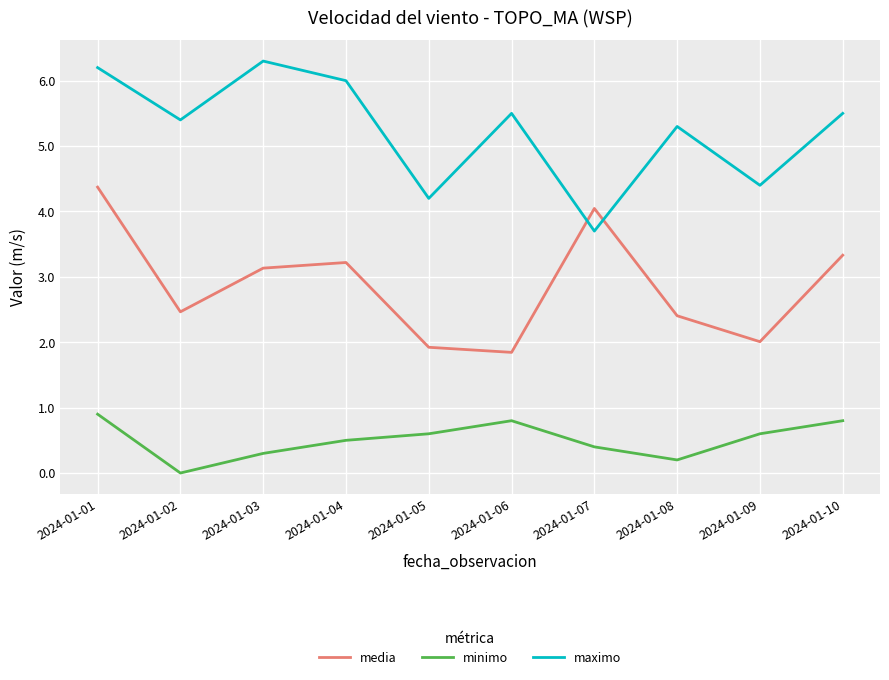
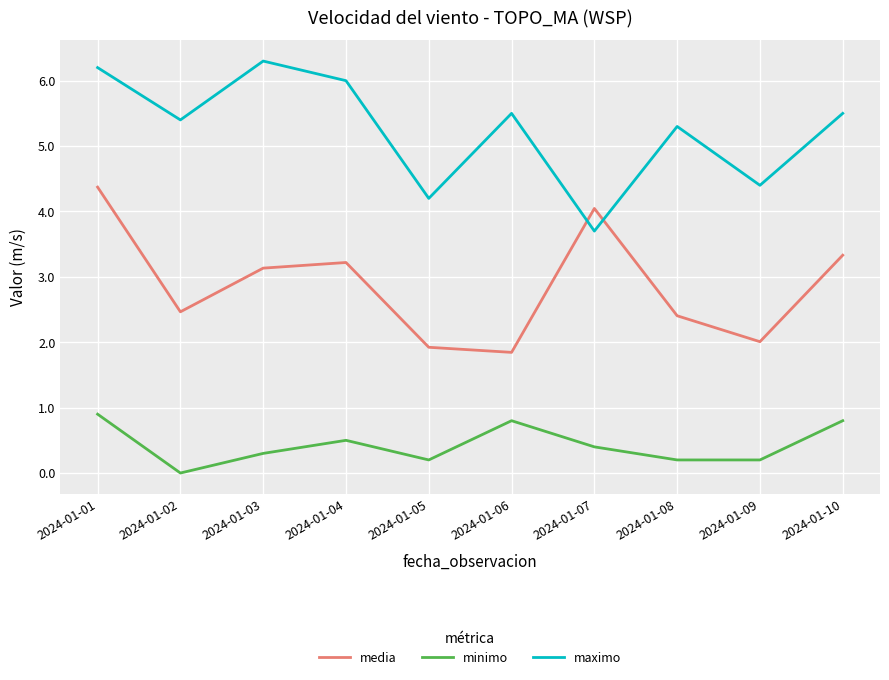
minimo, 2024-01-05: 0.6 -> 0.2
minimo, 2024-01-09: 0.6 -> 0.2
